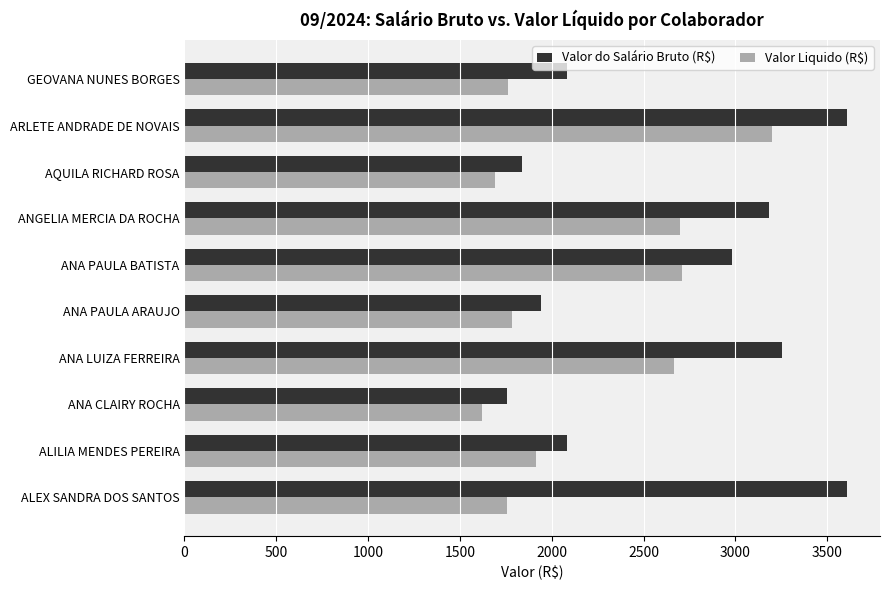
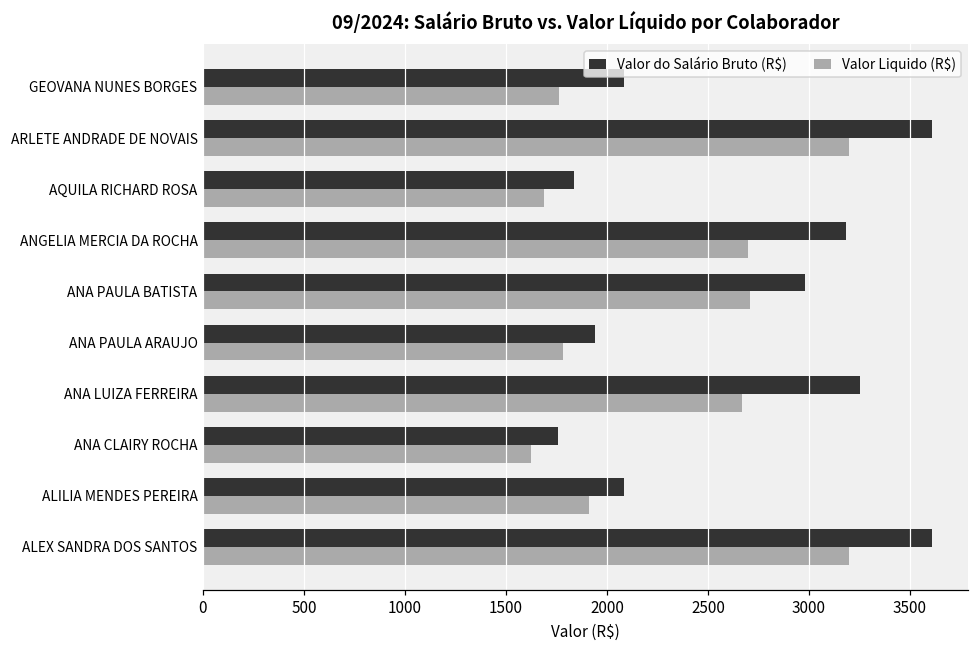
Valor Liquido (R$), ALEX SANDRA DOS SANTOS: 1760 -> 3200
